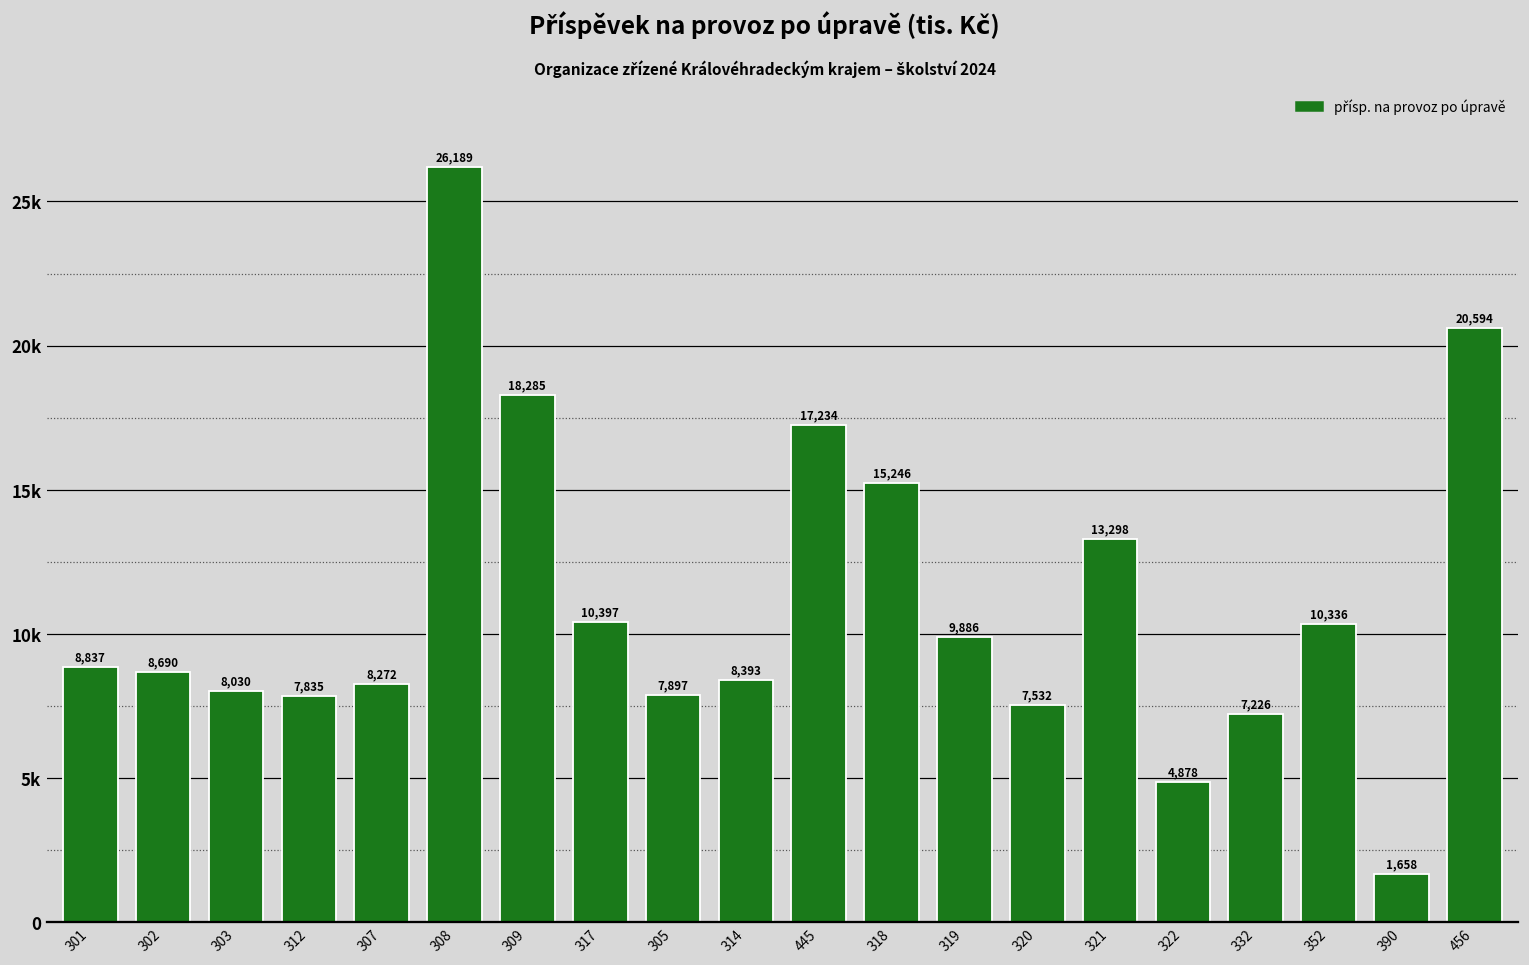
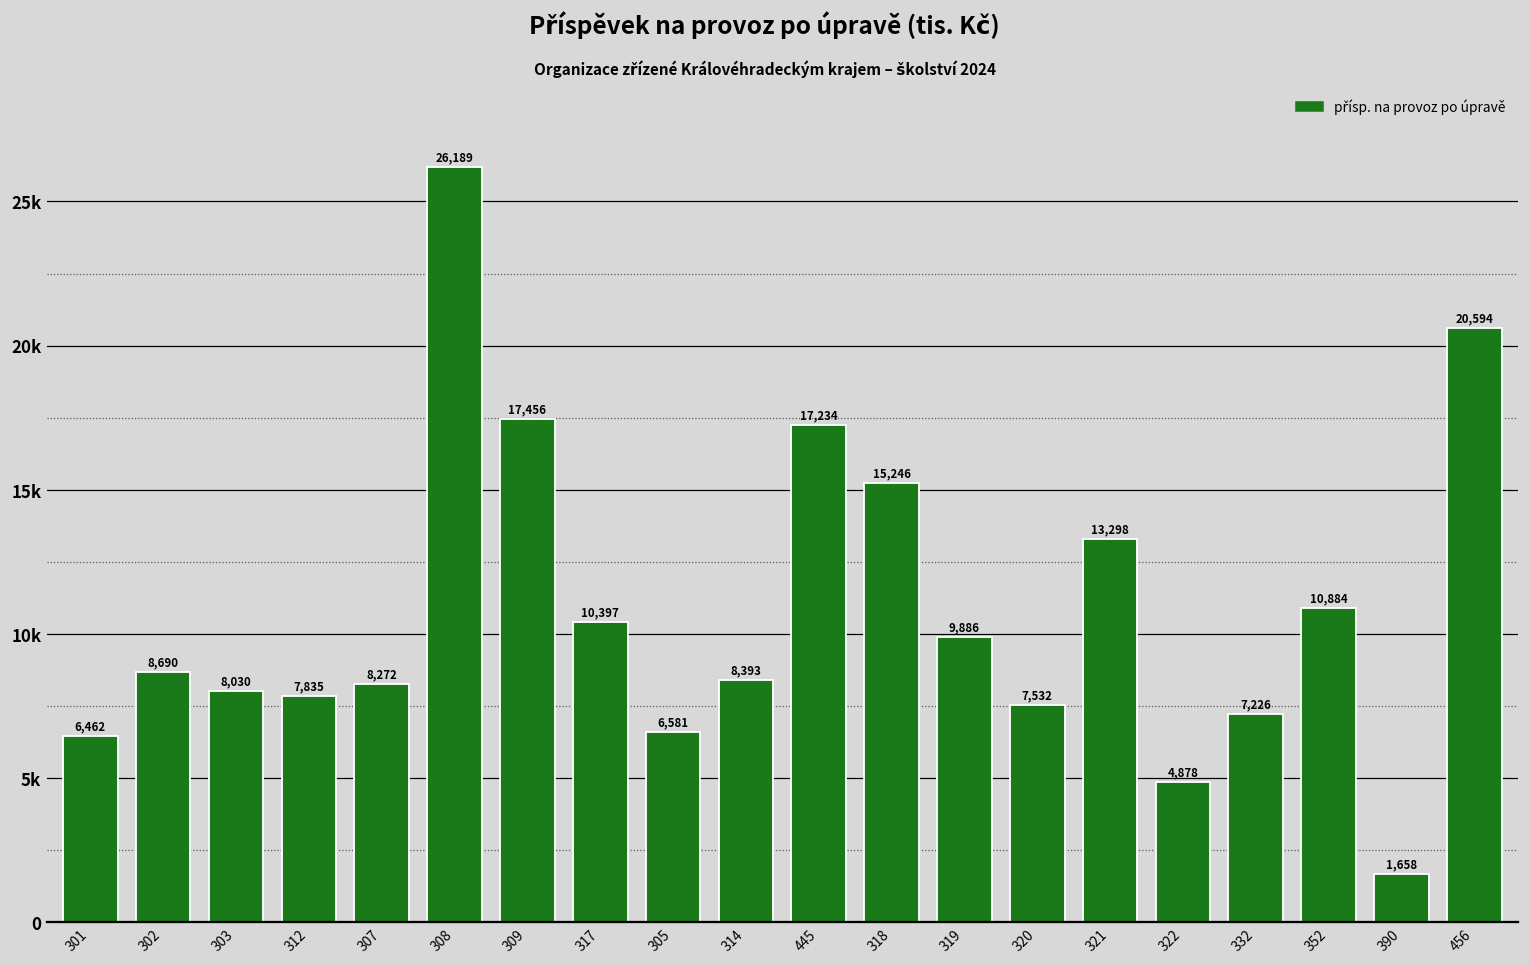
301: 8,837 -> 6,462
309: 18,285 -> 17,456
305: 7,897 -> 6,581
352: 10,336 -> 10,884
